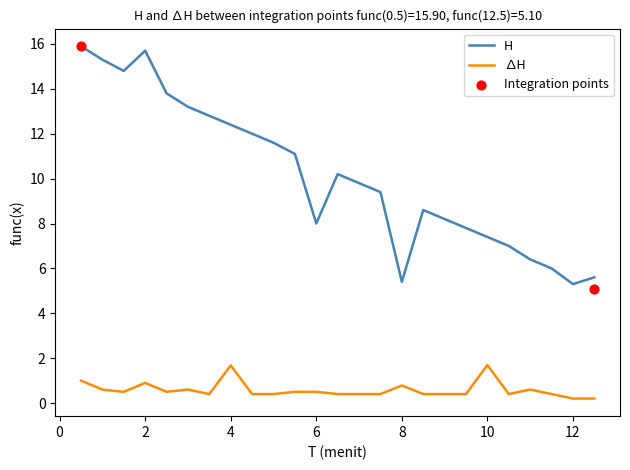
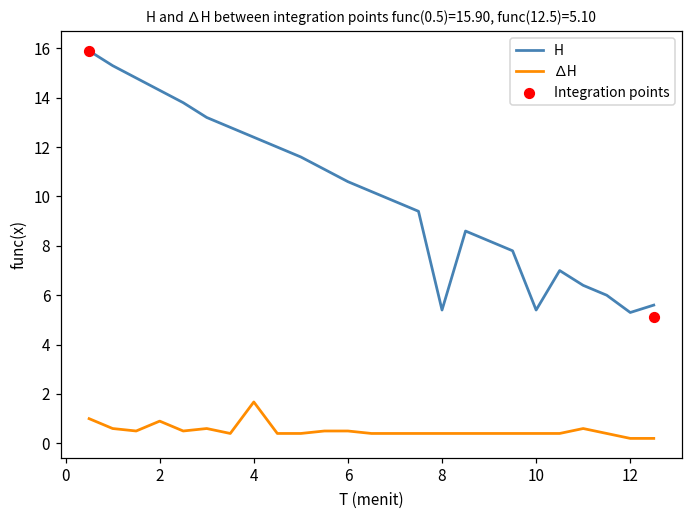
H, 2: 15.7 -> 14.3
H, 6: 8.0 -> 10.6
∆H, 8: 0.8 -> 0.4
H, 10: 7.4 -> 5.4
∆H, 10: 1.7 -> 0.4
